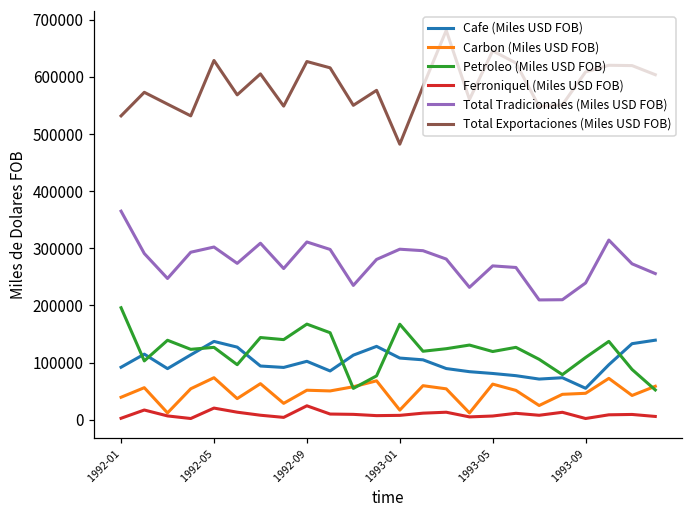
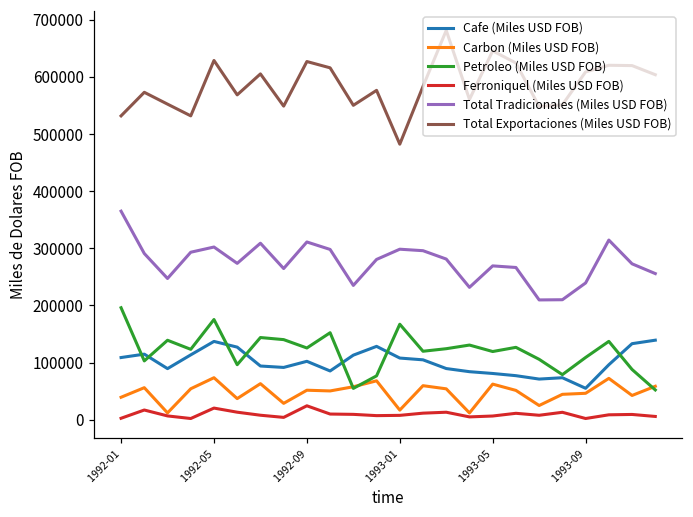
Cafe (Miles USD FOB), 1992-01: 90000 -> 110000
Petroleo (Miles USD FOB), 1992-05: 130000 -> 180000
Petroleo (Miles USD FOB), 1992-09: 170000 -> 130000
